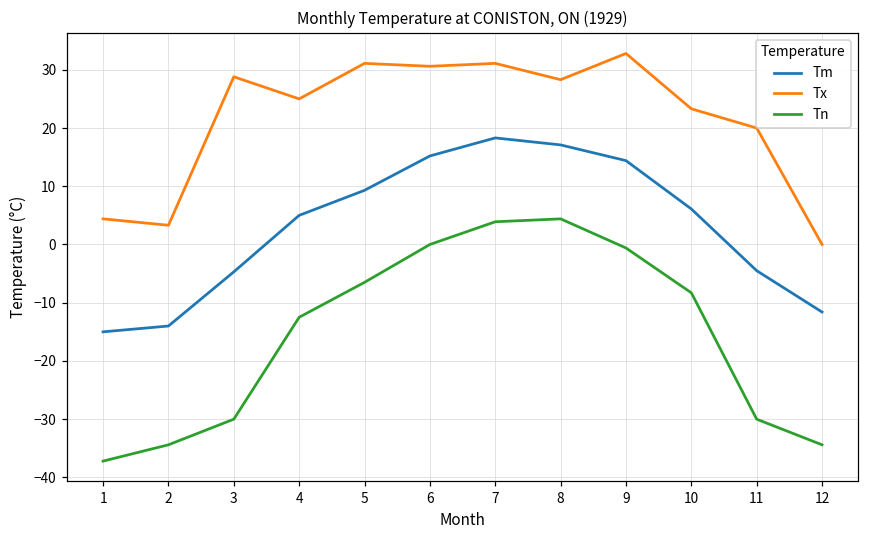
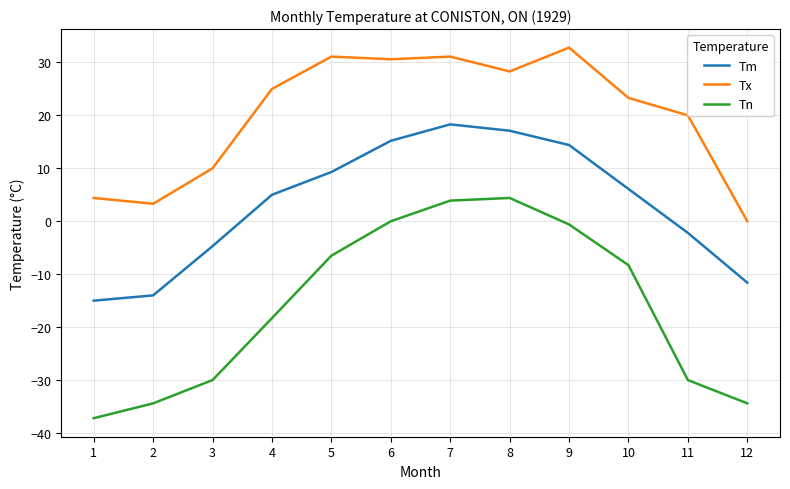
Tx, 3: 29 -> 10
Tn, 4: -13 -> -18
Tm, 11: -5 -> -2
